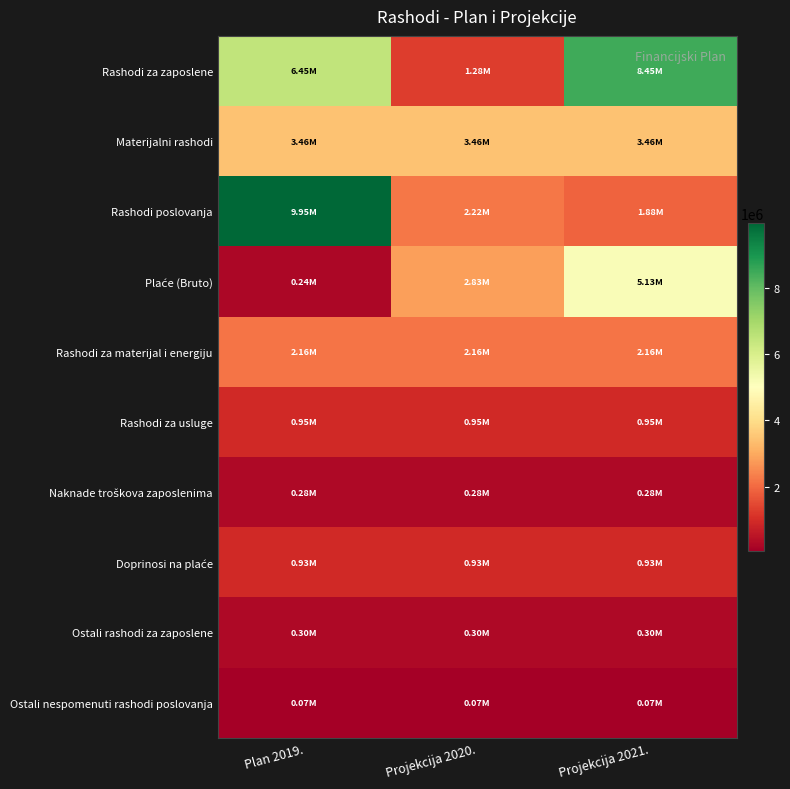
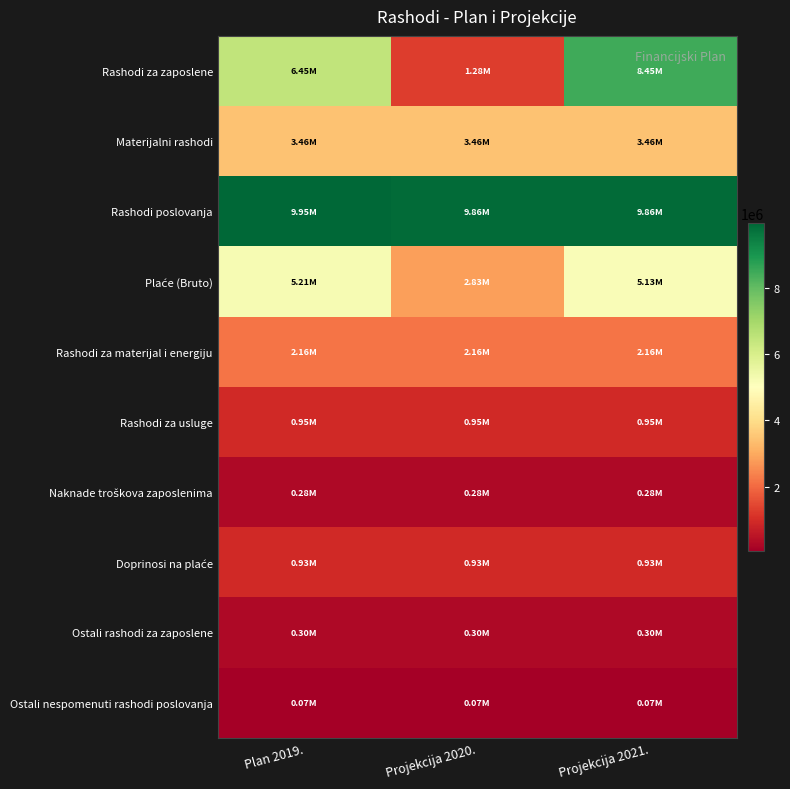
Rashodi poslovanja, Projekcija 2020.: 2.22M -> 9.86M
Rashodi poslovanja, Projekcija 2021.: 1.88M -> 9.86M
Plaće (Bruto), Plan 2019.: 0.24M -> 5.21M
